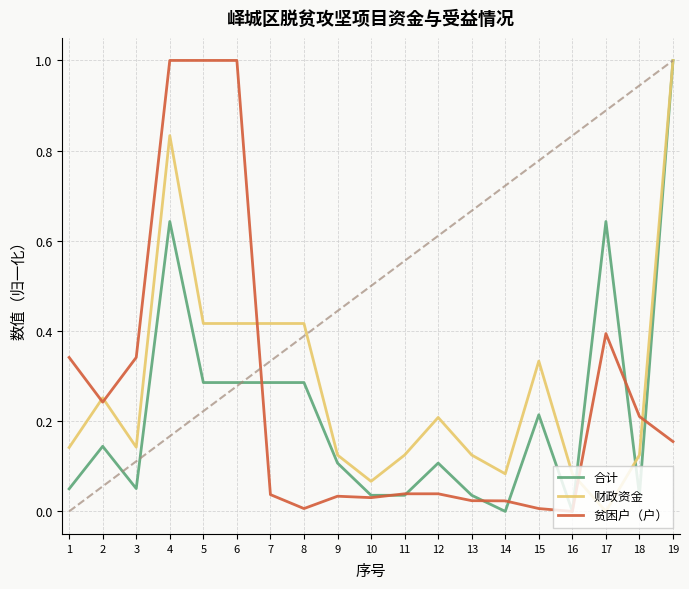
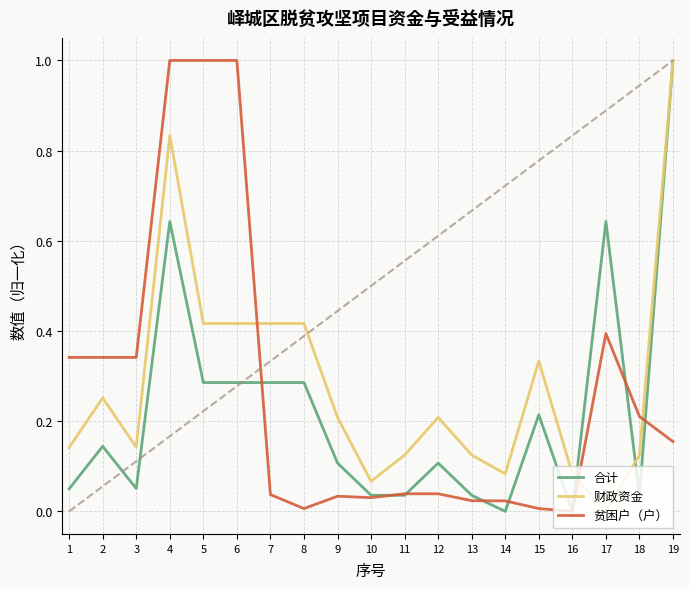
贫困户（户）, 2: 0.24 -> 0.34
财政资金, 9: 0.13 -> 0.21
